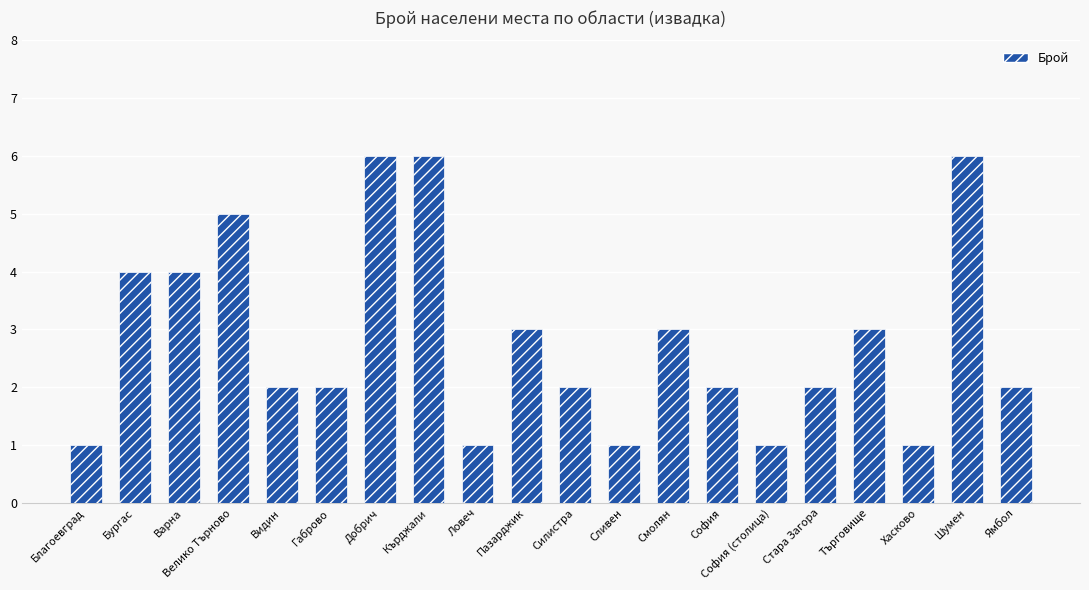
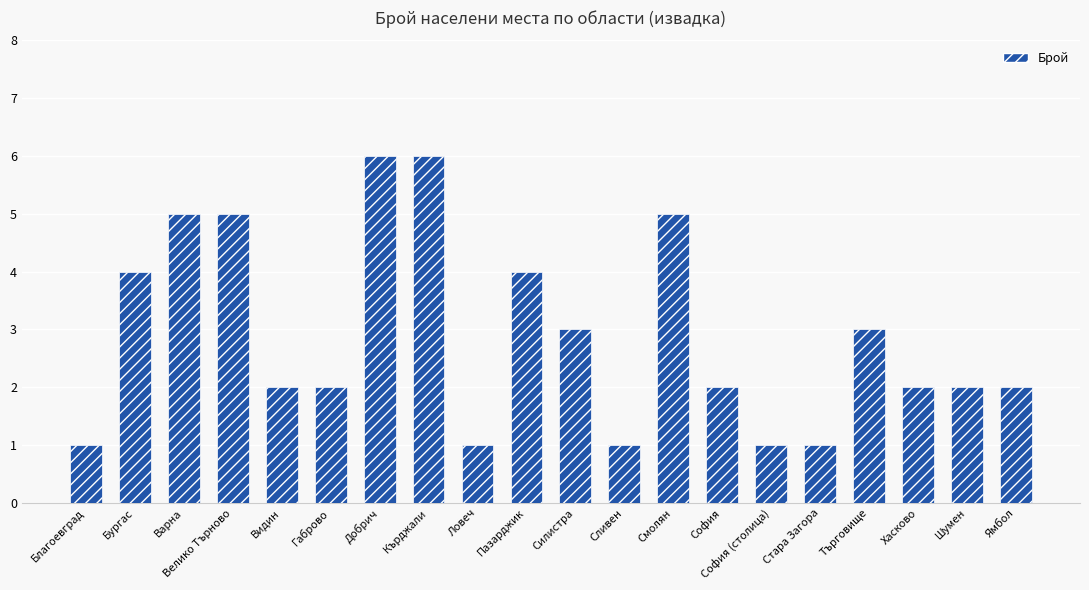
Варна: 4 -> 5
Пазарджик: 3 -> 4
Силистра: 2 -> 3
Смолян: 3 -> 5
Стара Загора: 2 -> 1
Хасково: 1 -> 2
Шумен: 6 -> 2
